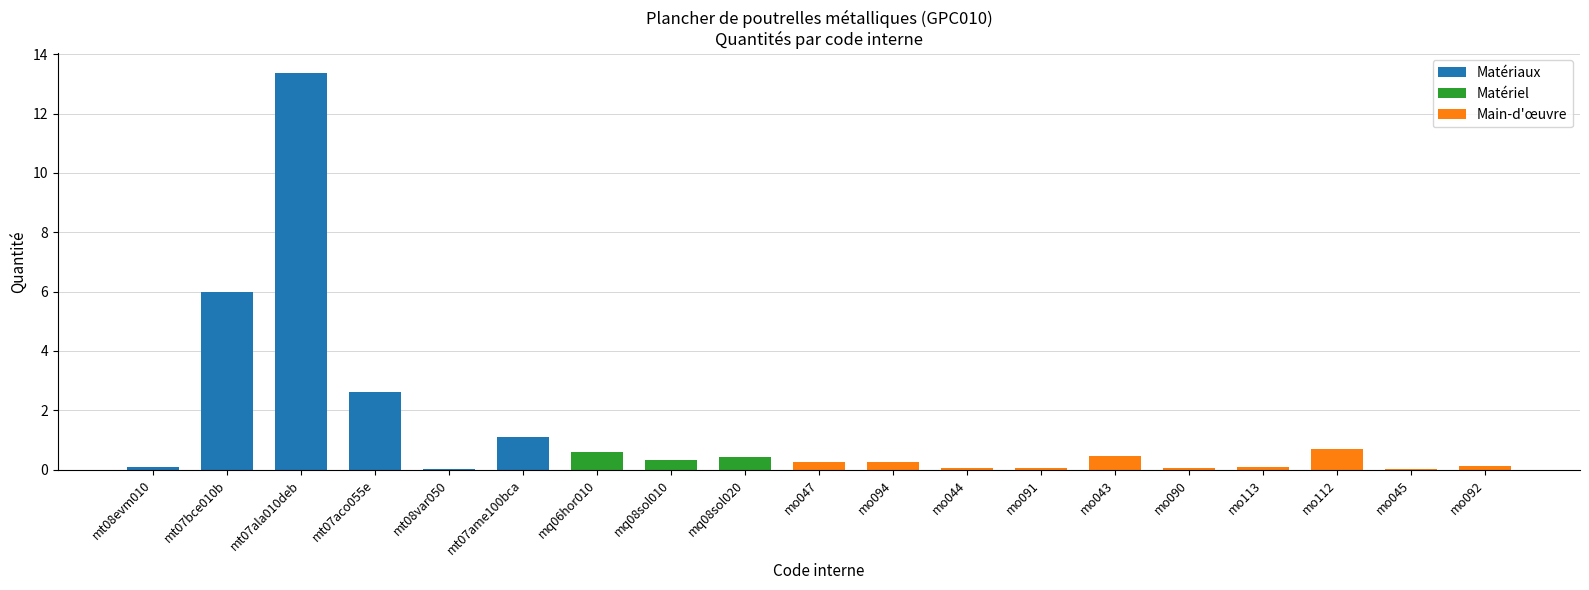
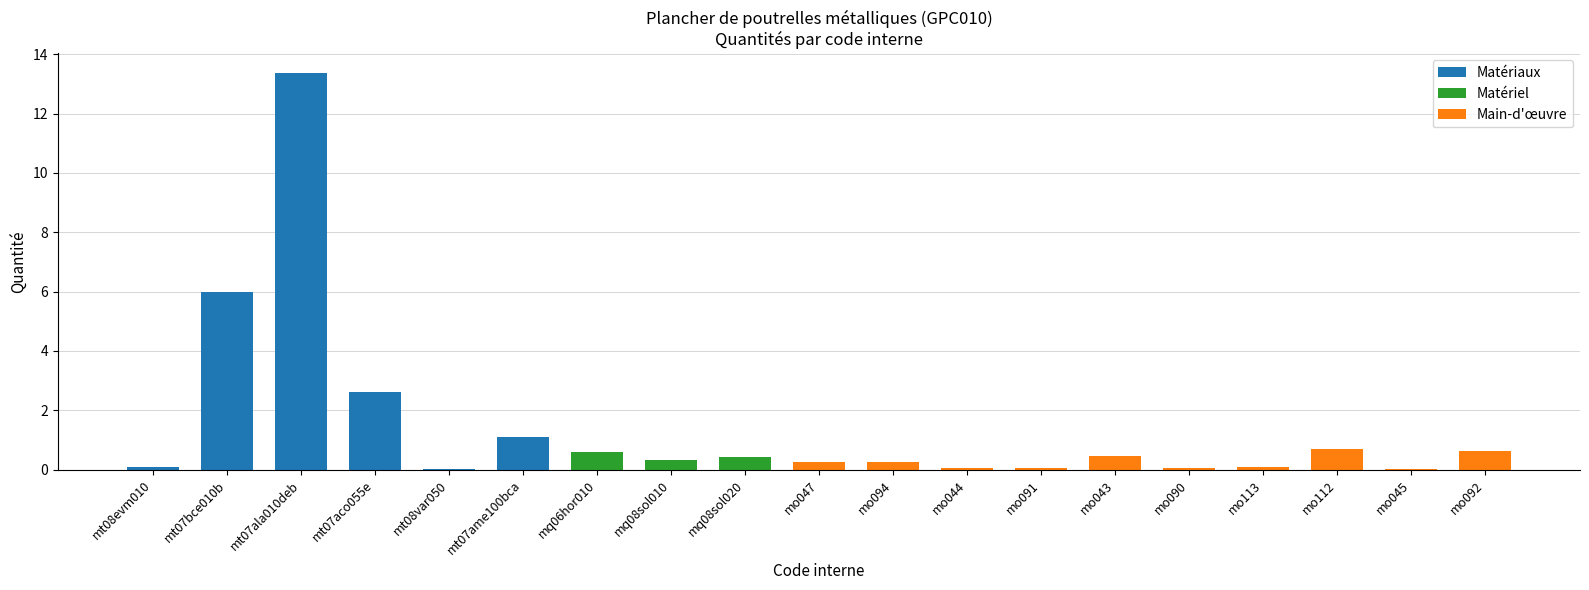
Main-d'œuvre, mo092: 0.1 -> 0.6
